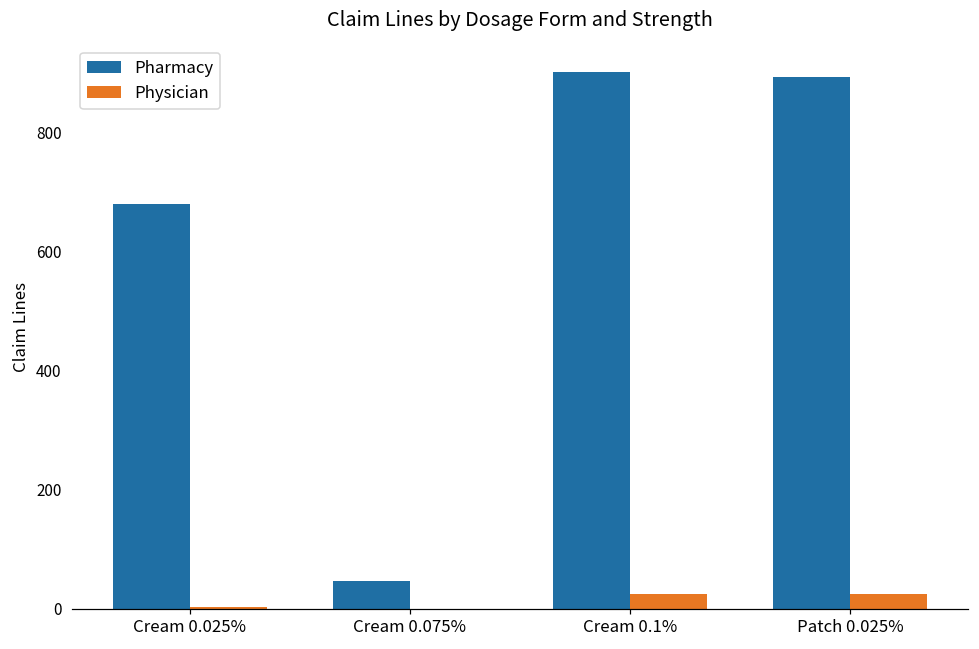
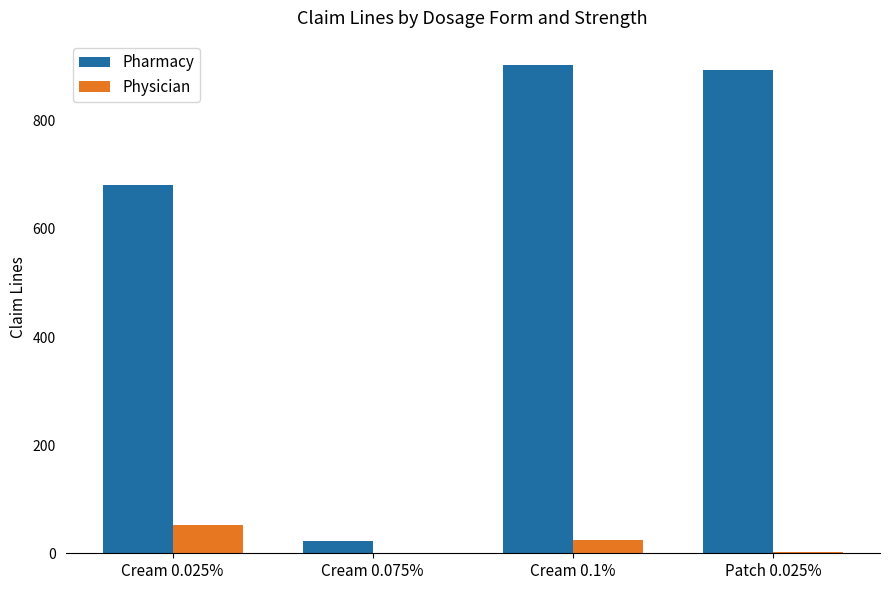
Physician, Cream 0.025%: 0 -> 50
Pharmacy, Cream 0.075%: 50 -> 20
Physician, Patch 0.025%: 20 -> 0
